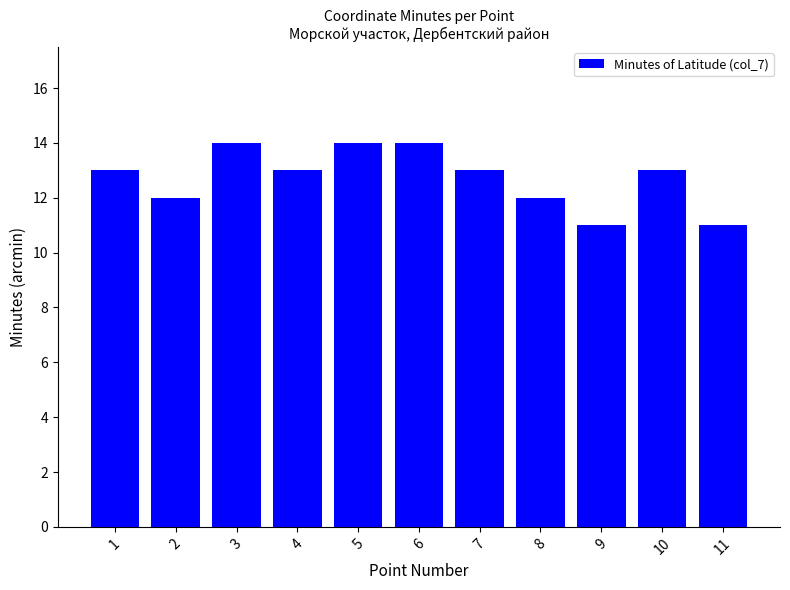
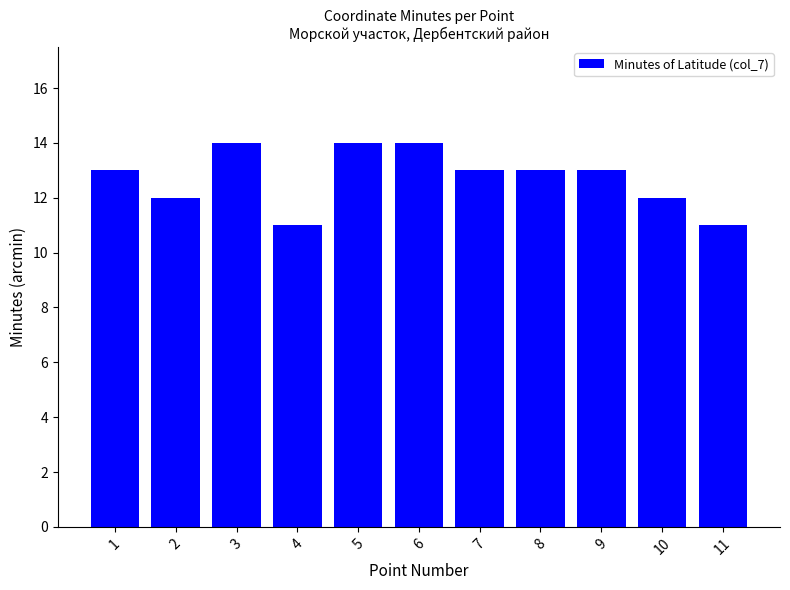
4: 13 -> 11
8: 12 -> 13
9: 11 -> 13
10: 13 -> 12
